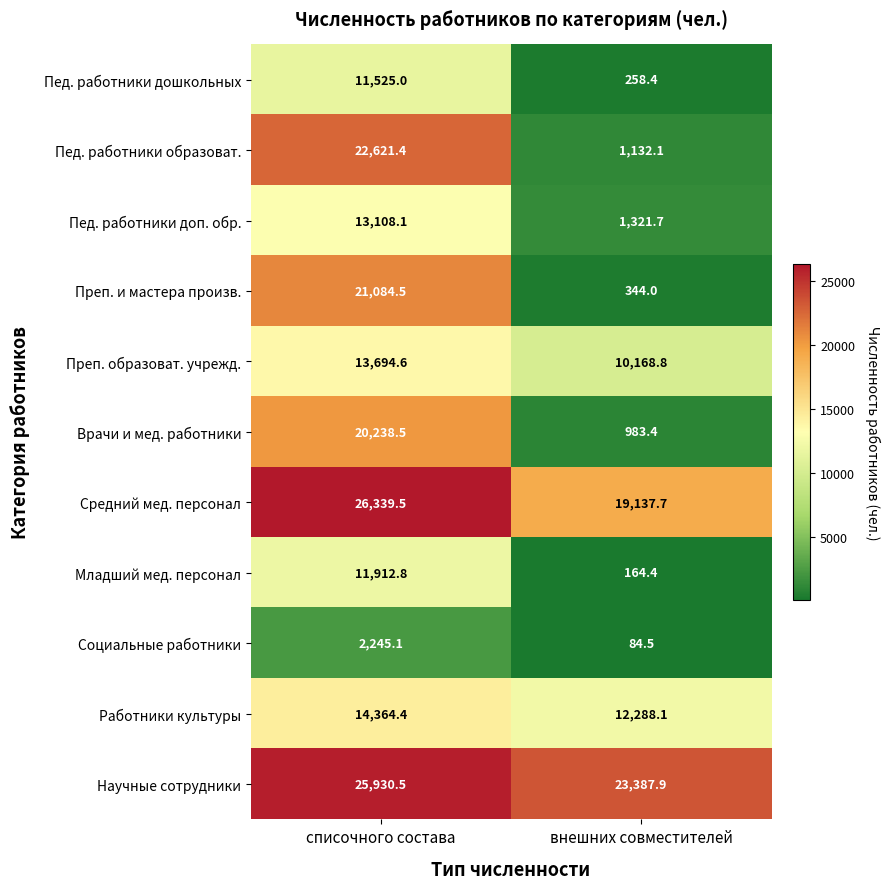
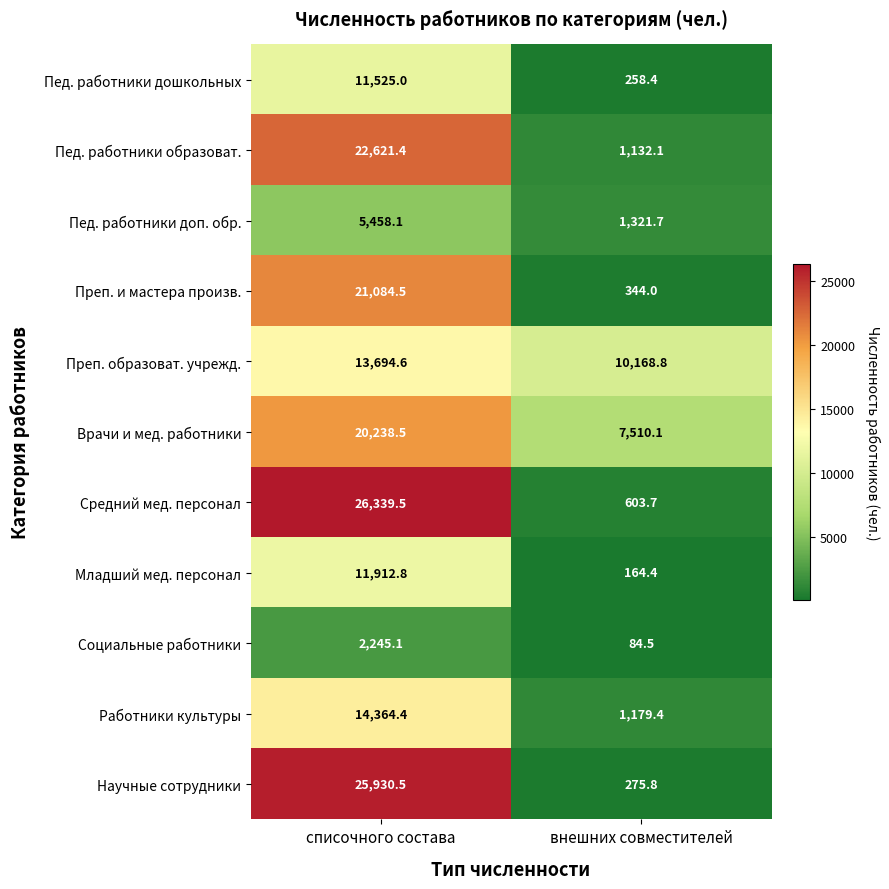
Пед. работники доп. обр., списочного состава: 13,108.1 -> 5,458.1
Врачи и мед. работники, внешних совместителей: 983.4 -> 7,510.1
Средний мед. персонал, внешних совместителей: 19,137.7 -> 603.7
Работники культуры, внешних совместителей: 12,288.1 -> 1,179.4
Научные сотрудники, внешних совместителей: 23,387.9 -> 275.8
